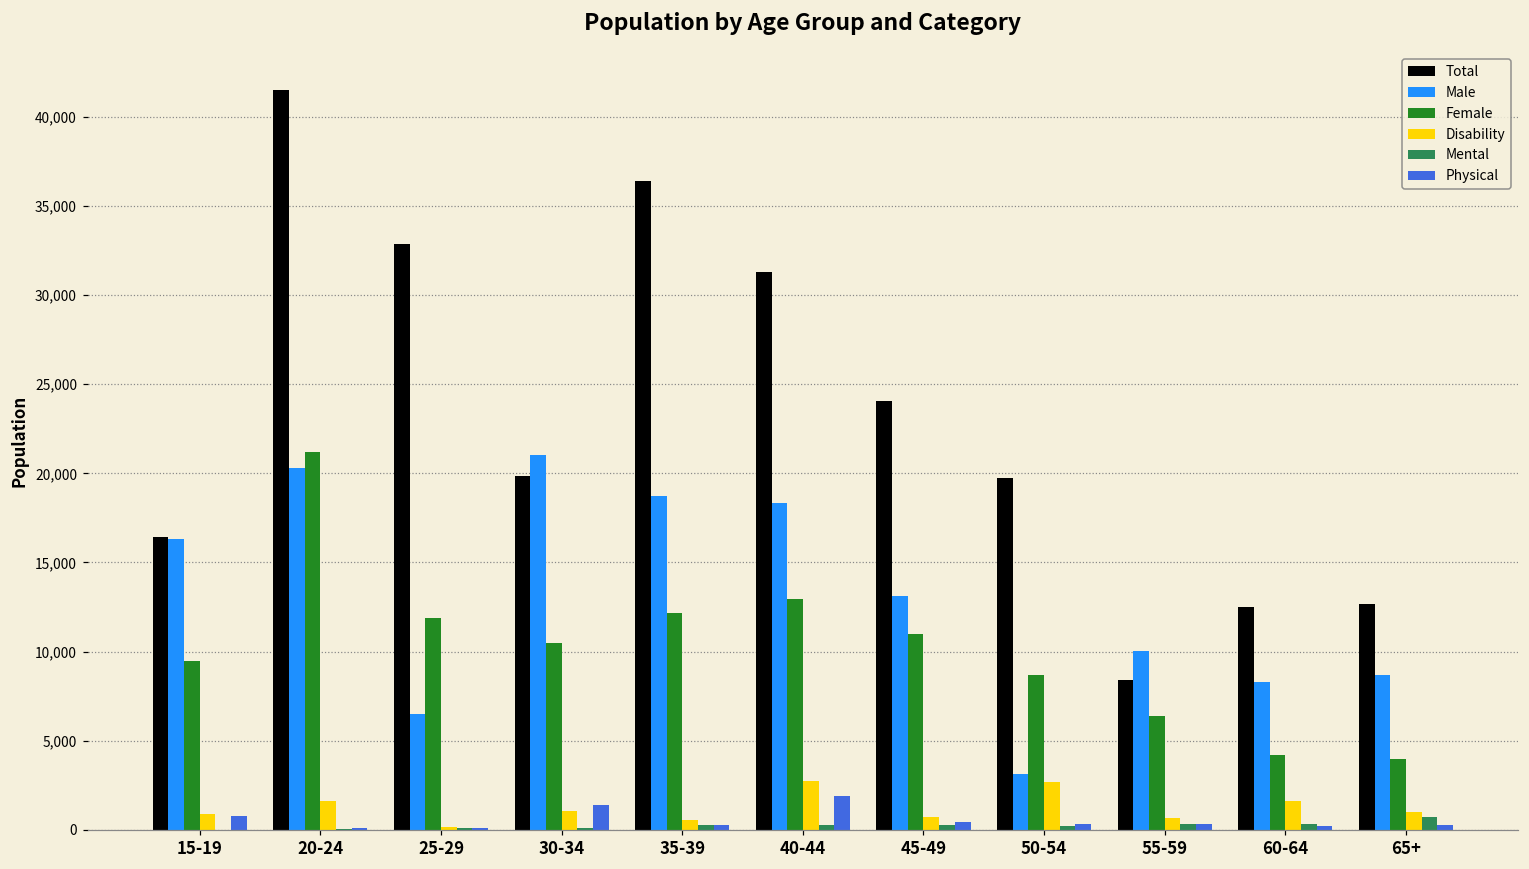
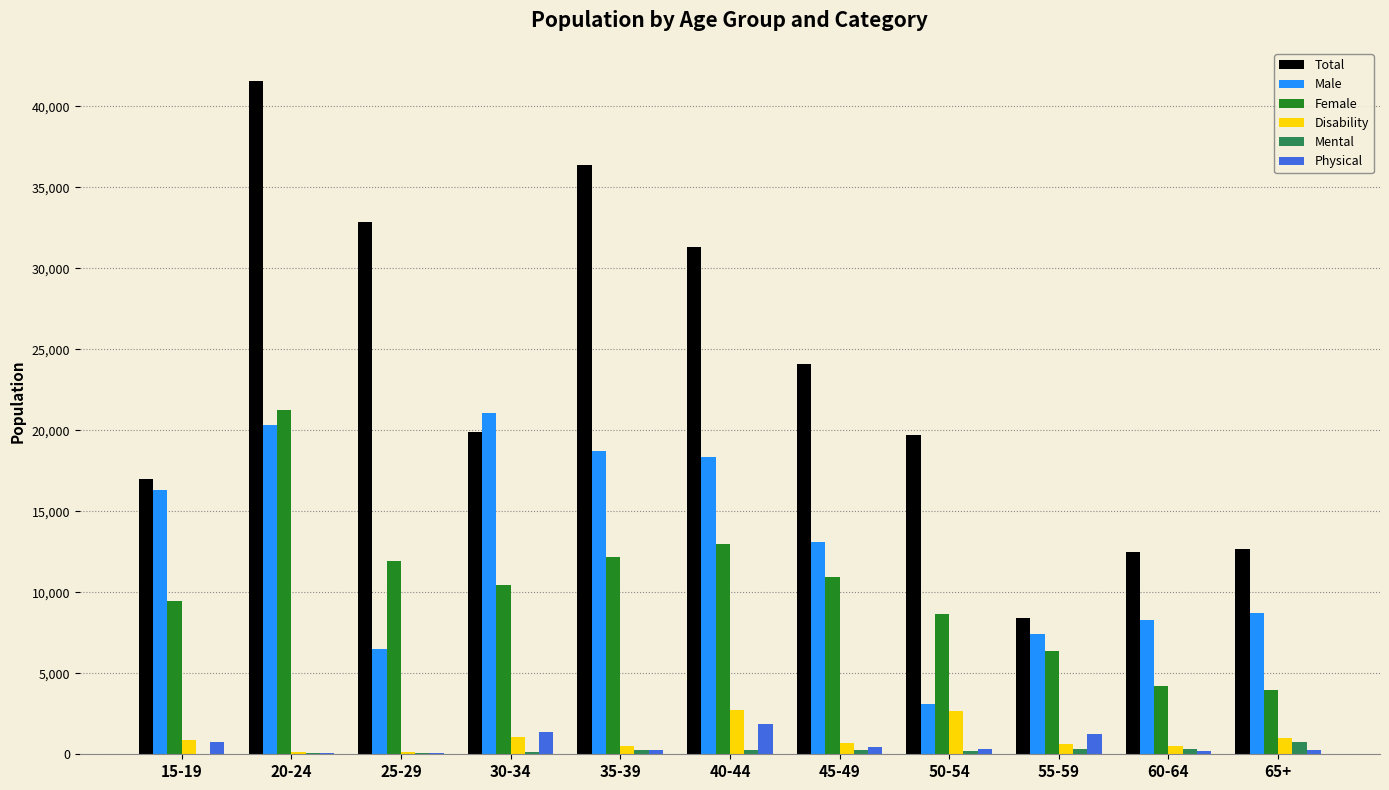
Total, 15-19: 16,500 -> 17,000
Disability, 20-24: 1,600 -> 100
Male, 55-59: 10,100 -> 7,400
Physical, 55-59: 300 -> 1,200
Disability, 60-64: 1,600 -> 500
